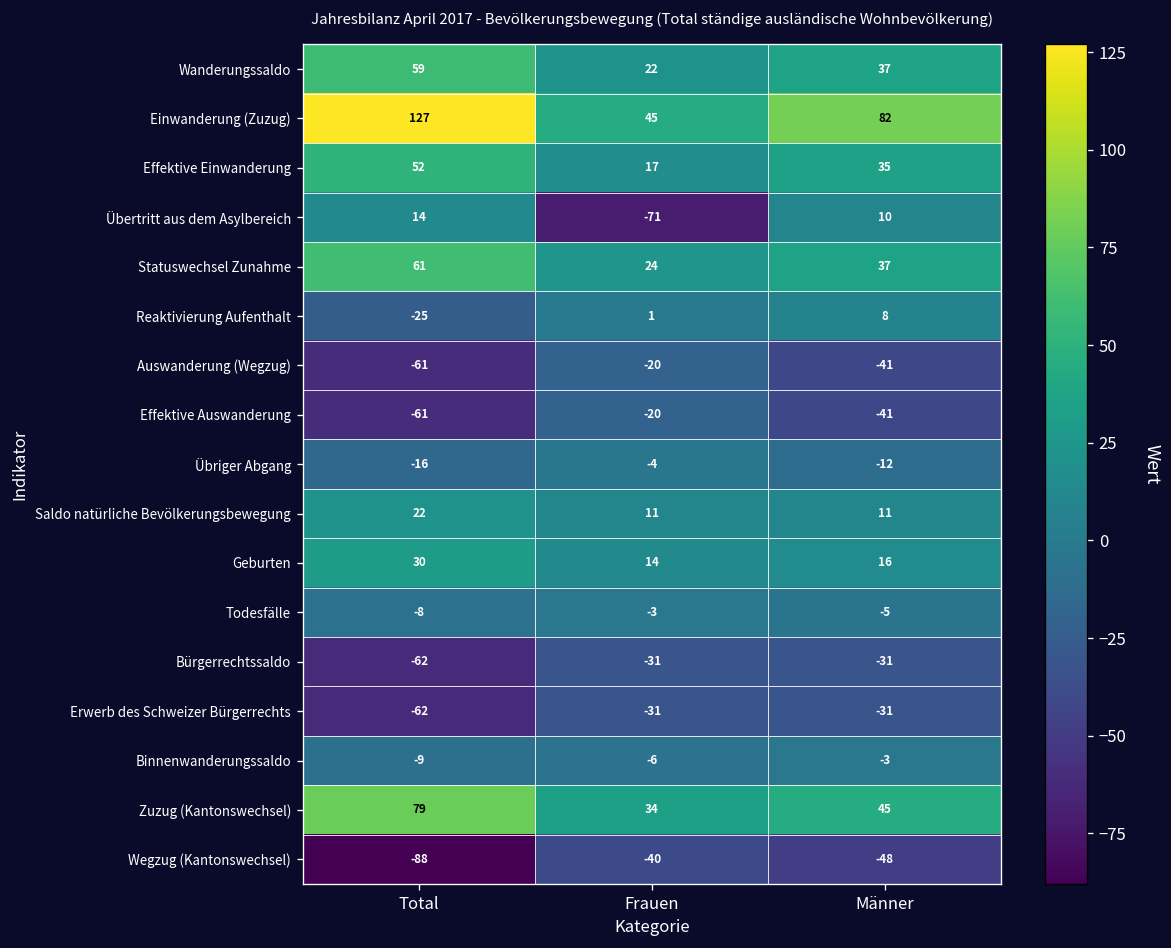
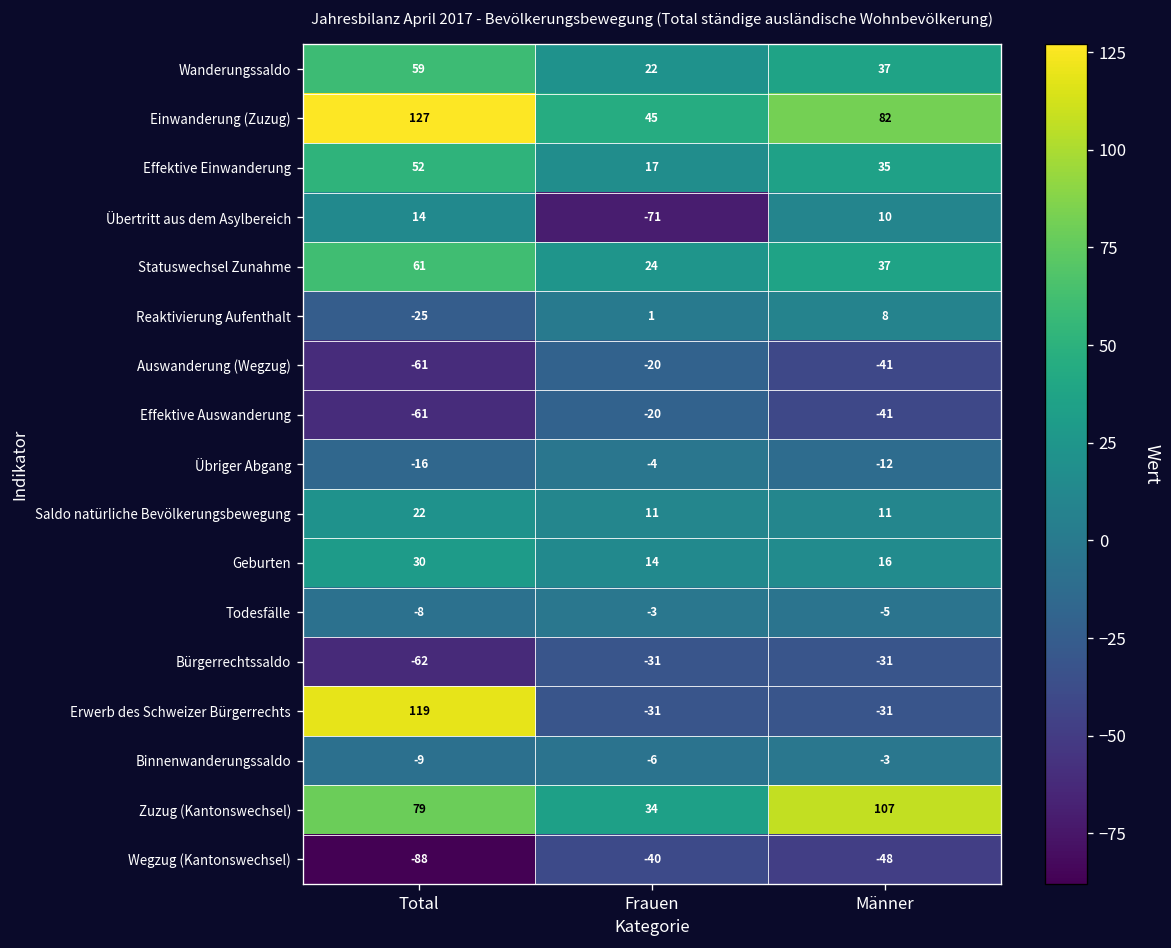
Erwerb des Schweizer Bürgerrechts, Total: -62 -> 119
Zuzug (Kantonswechsel), Männer: 45 -> 107
